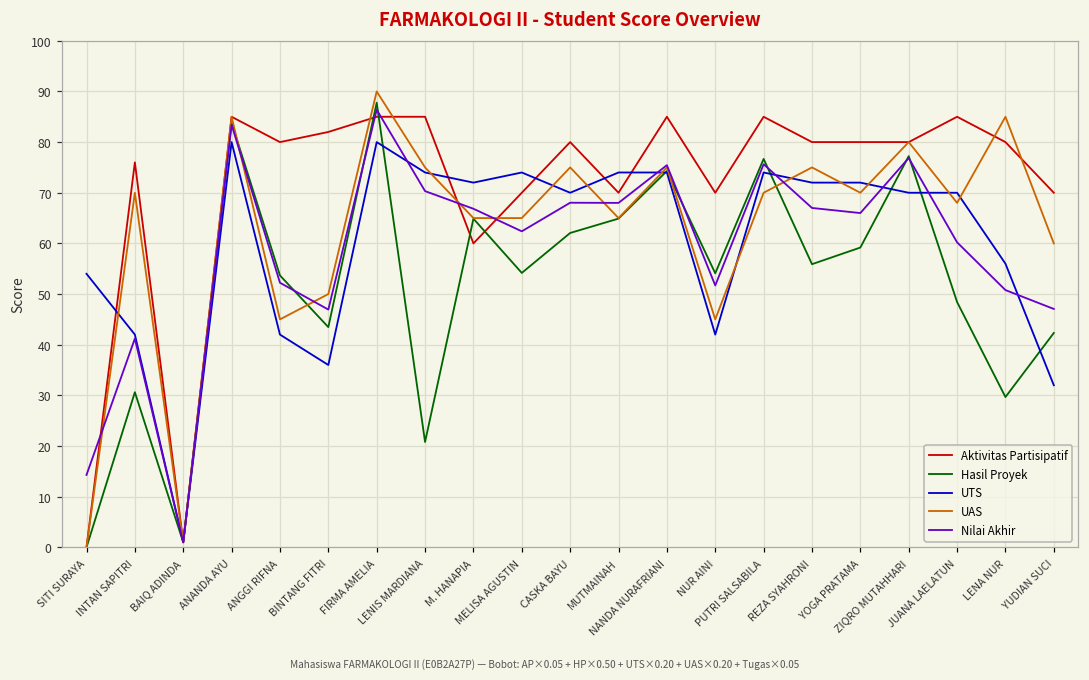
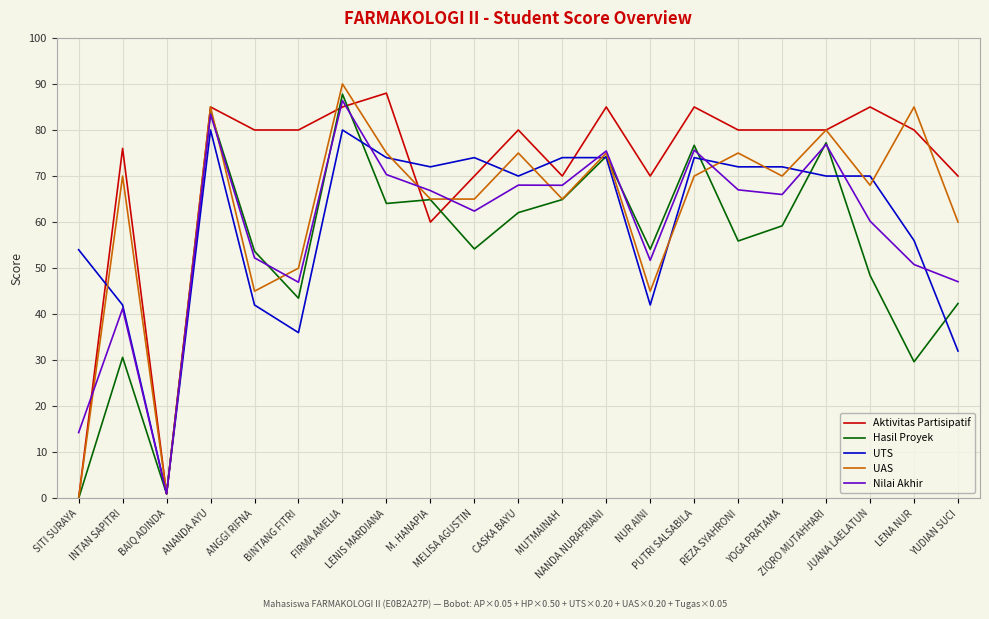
Aktivitas Partisipatif, BINTANG FITRI: 82 -> 80
Aktivitas Partisipatif, LENIS MARDIANA: 85 -> 88
Hasil Proyek, LENIS MARDIANA: 21 -> 64
